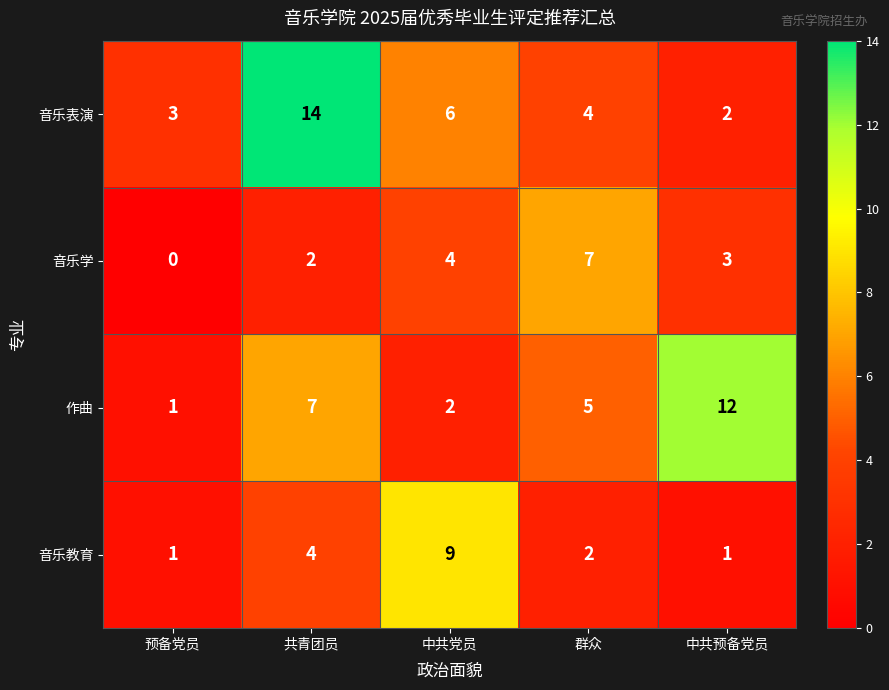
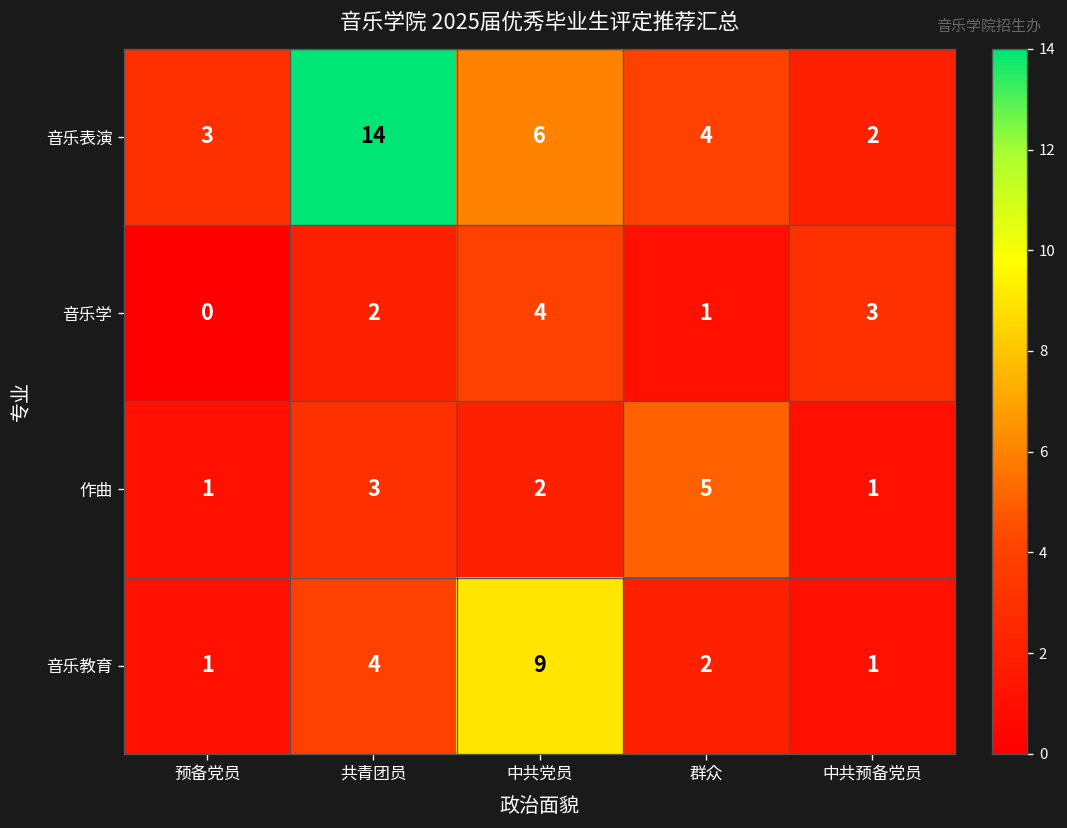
音乐学, 群众: 7 -> 1
作曲, 共青团员: 7 -> 3
作曲, 中共预备党员: 12 -> 1
